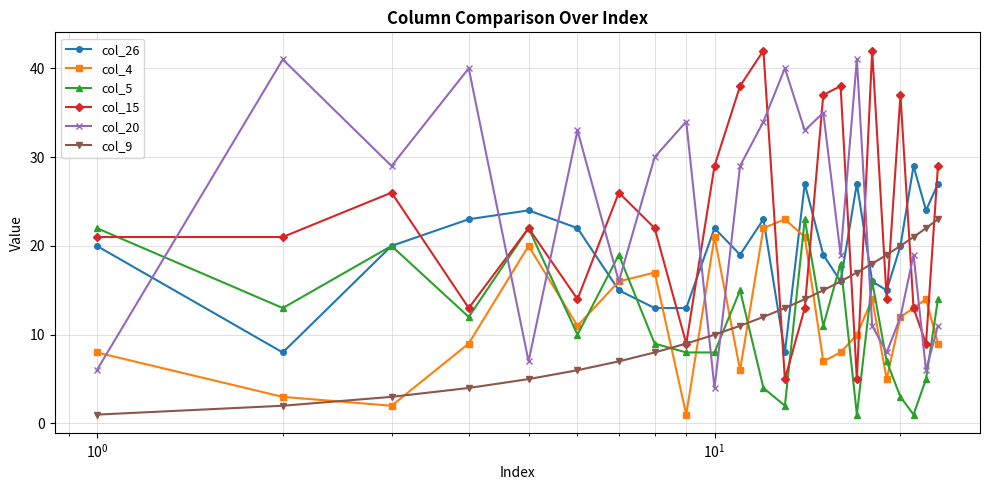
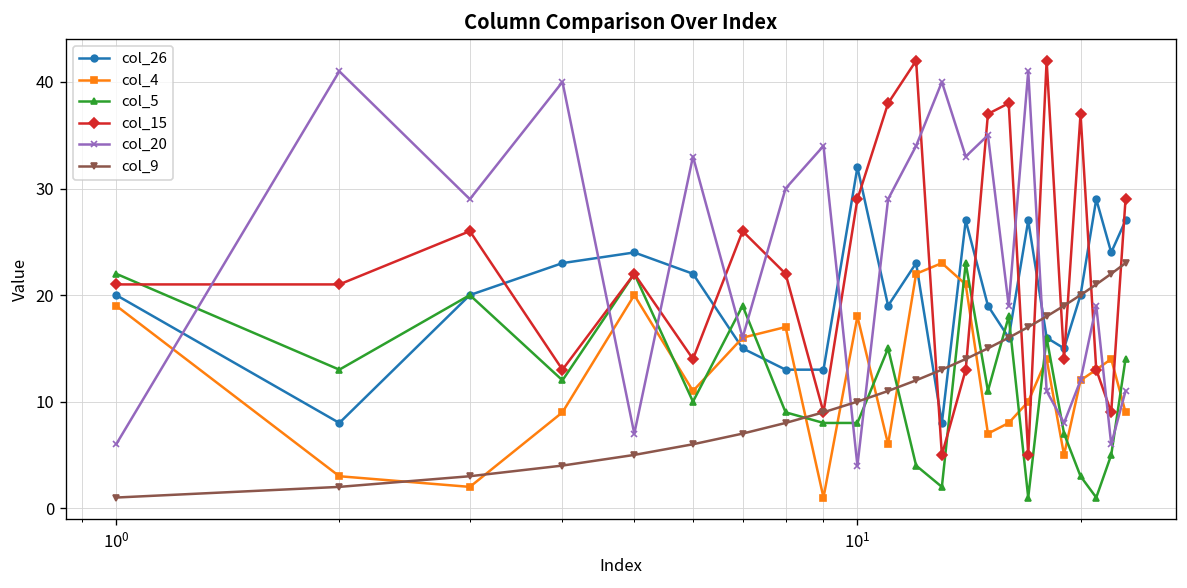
col_4, 10^0: 8 -> 19
col_26, 10^1: 22 -> 32
col_4, 10^1: 21 -> 18
